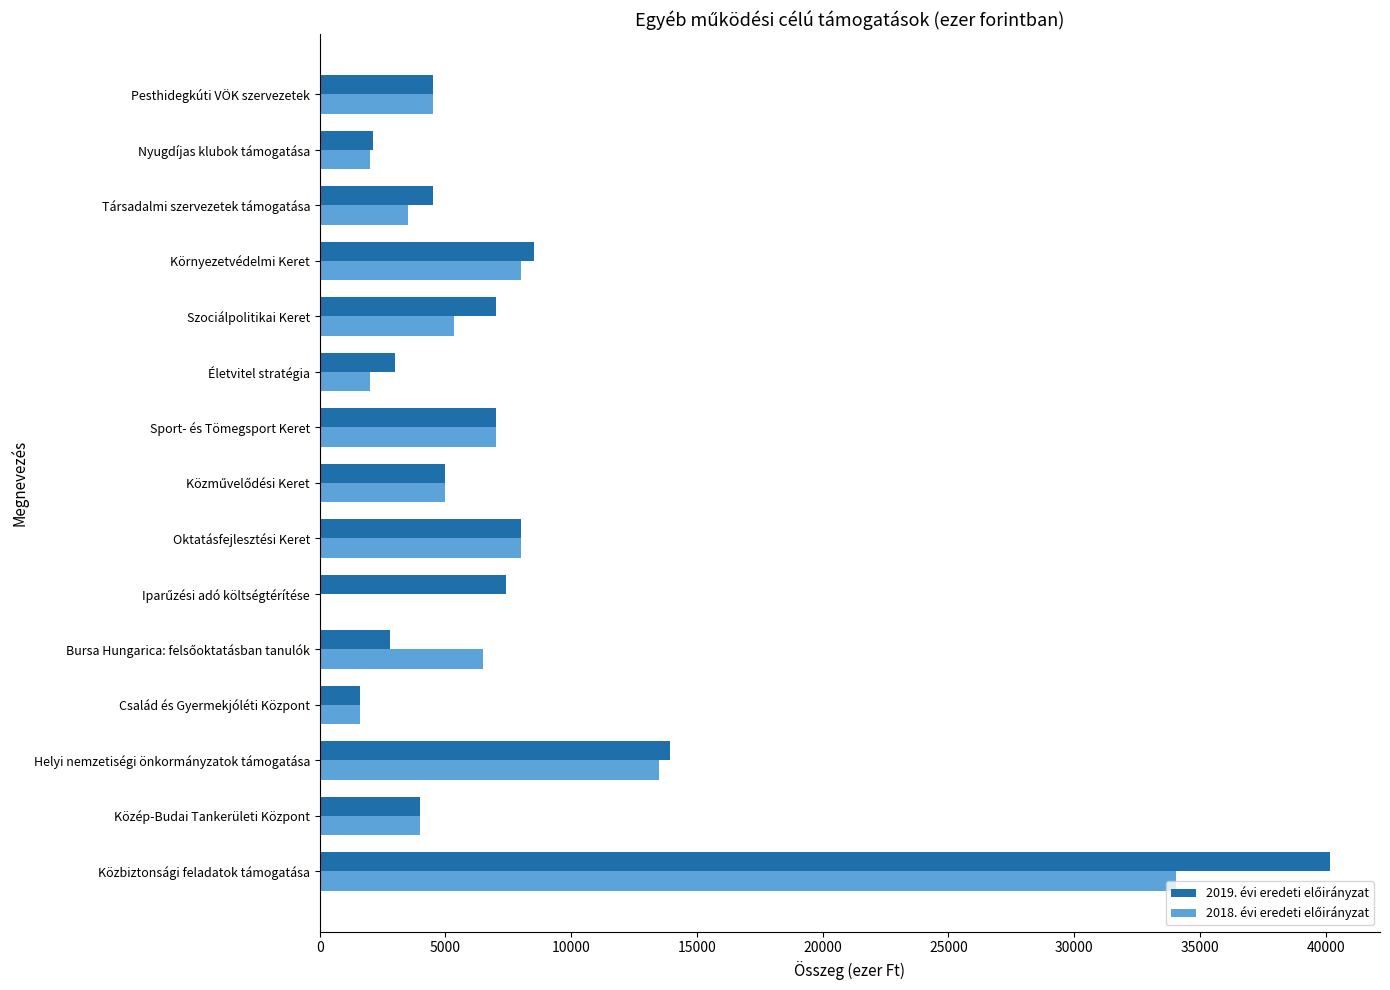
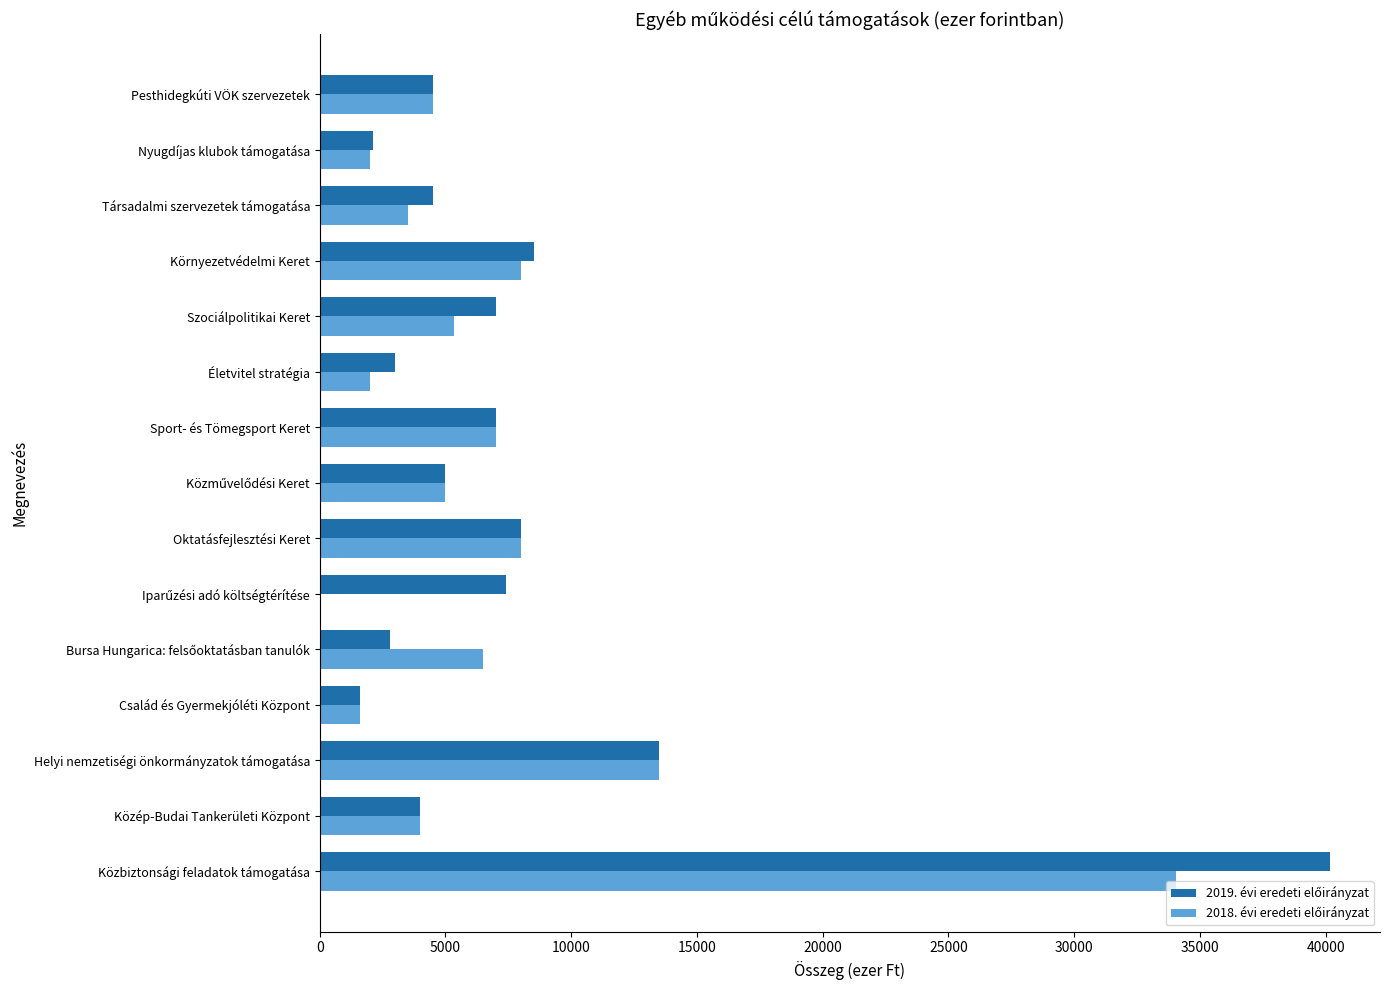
2019. évi eredeti előirányzat, Helyi nemzetiségi önkormányzatok támogatása: 13900 -> 13500
